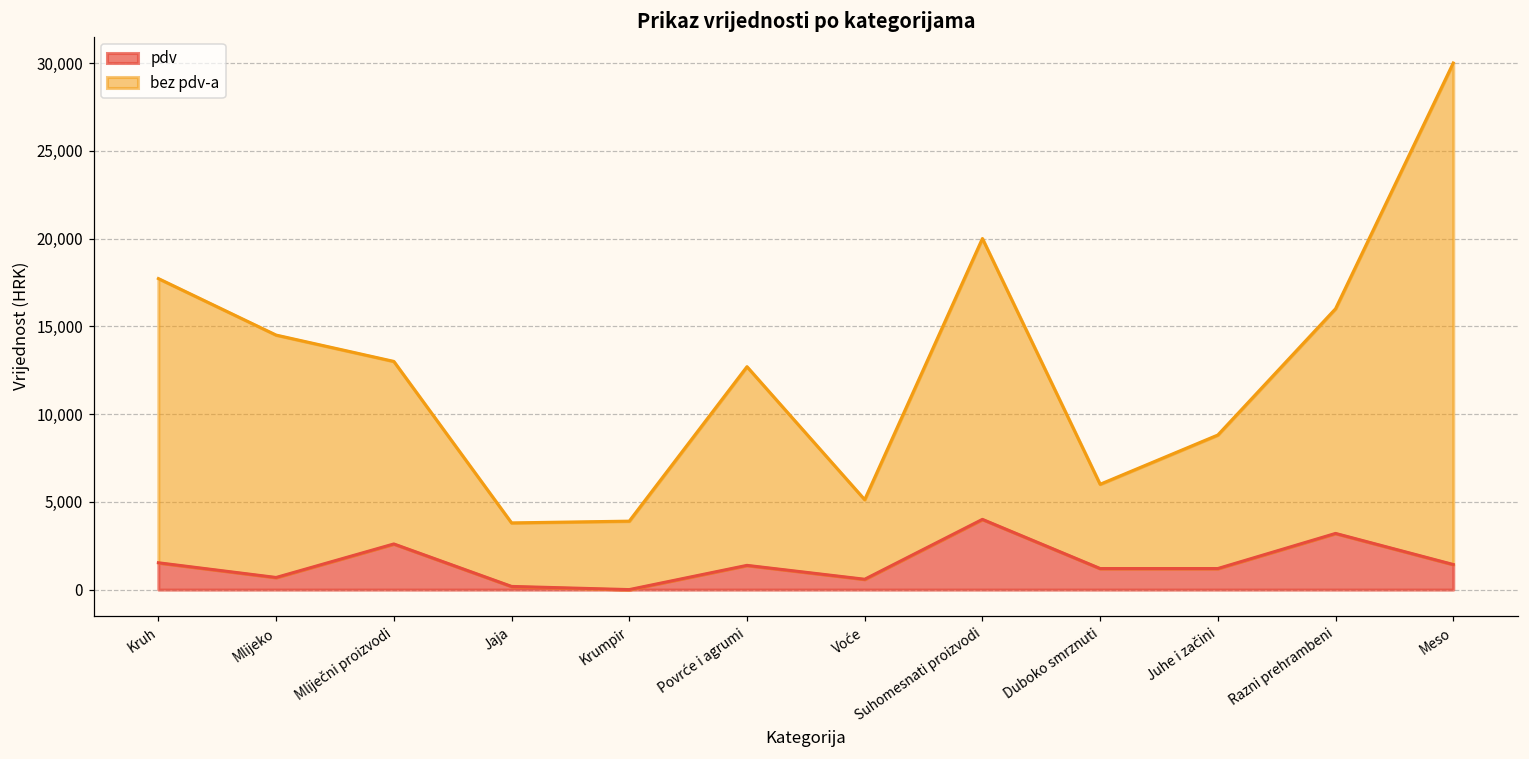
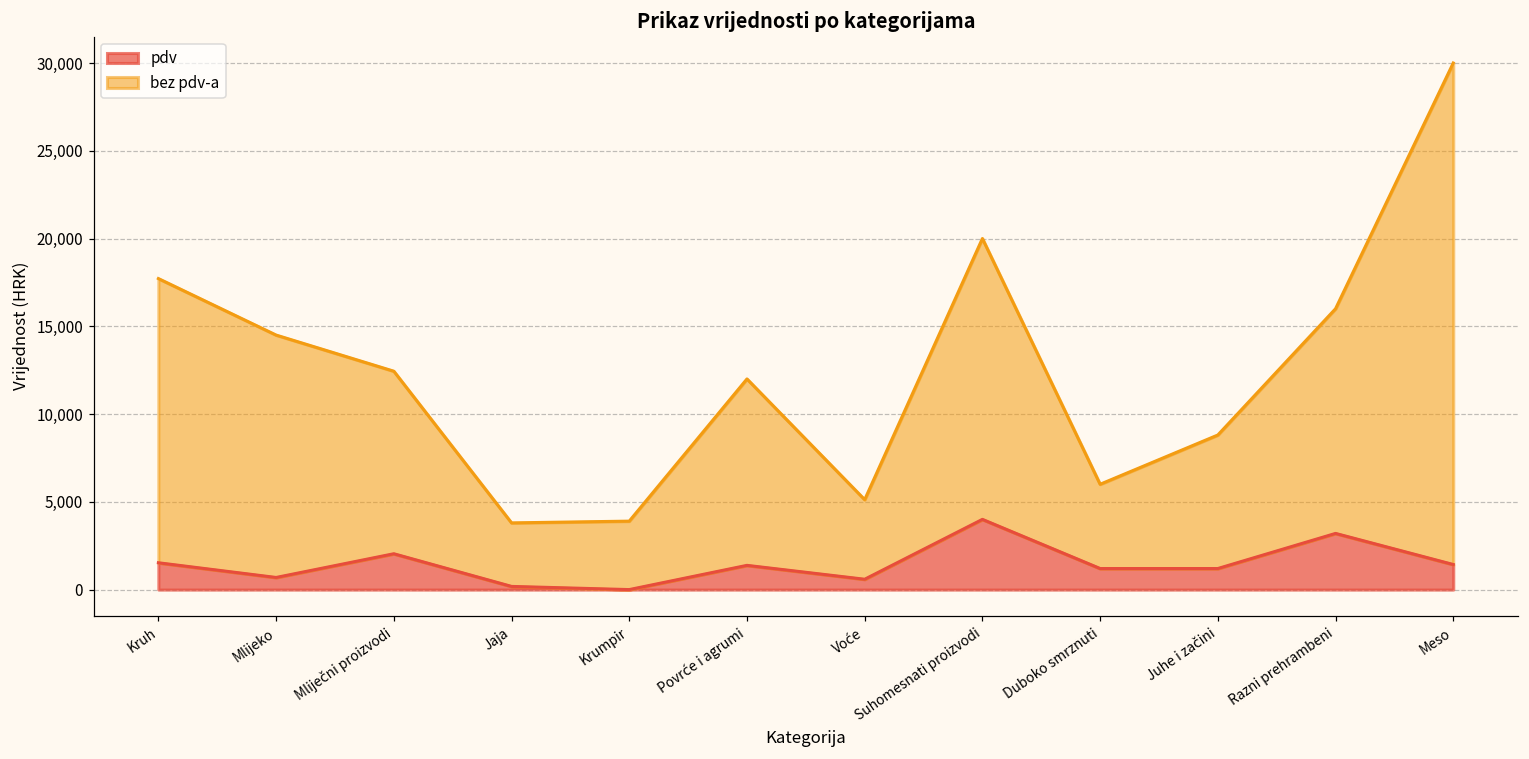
pdv, Mliječni proizvodi: 2,600 -> 2,000
bez pdv-a, Povrće i agrumi: 11,300 -> 10,600
